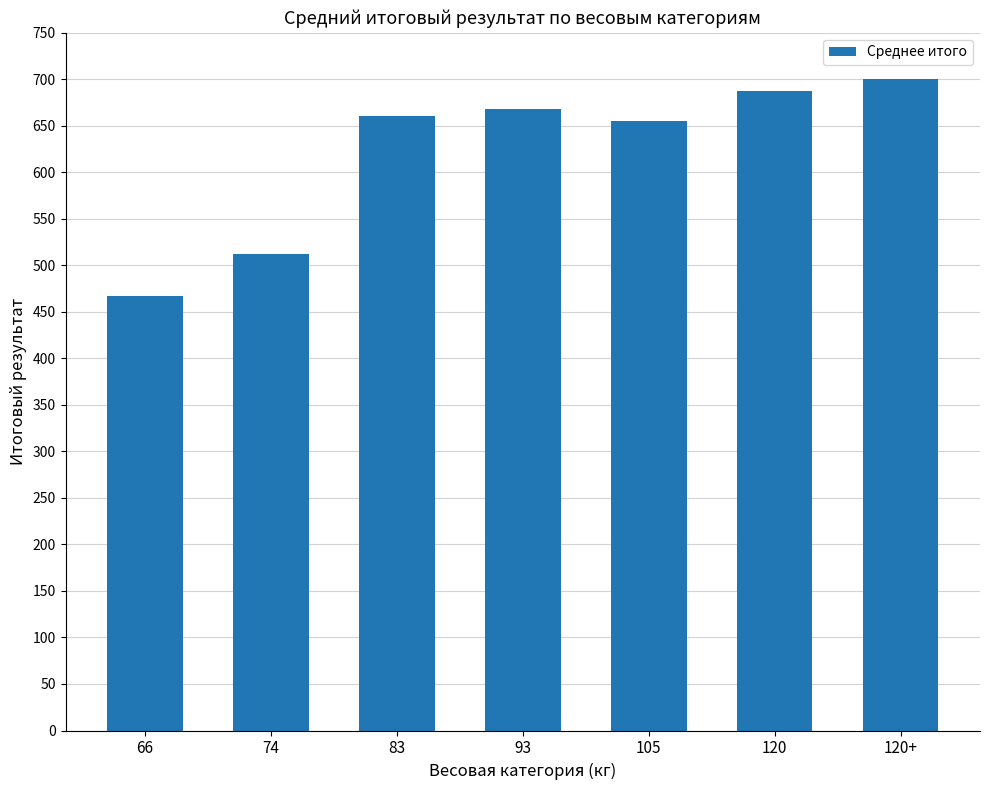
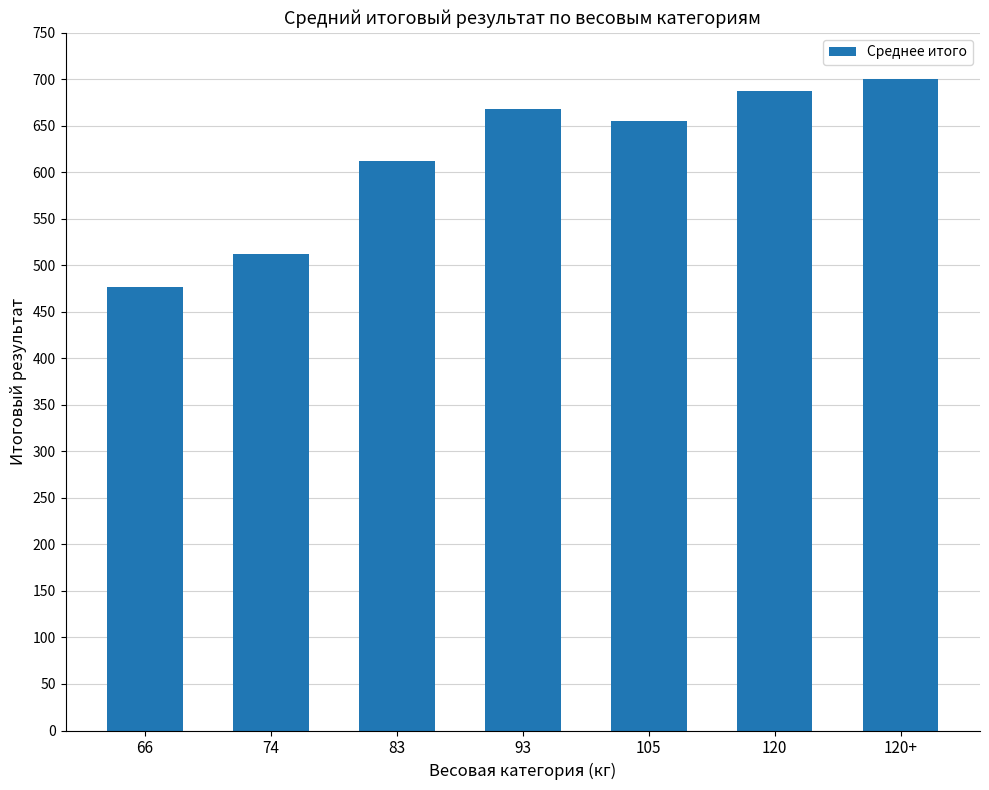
66: 470 -> 480
83: 660 -> 610
